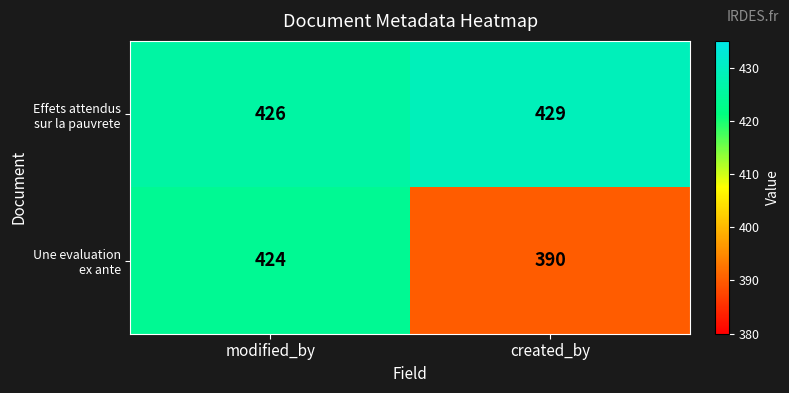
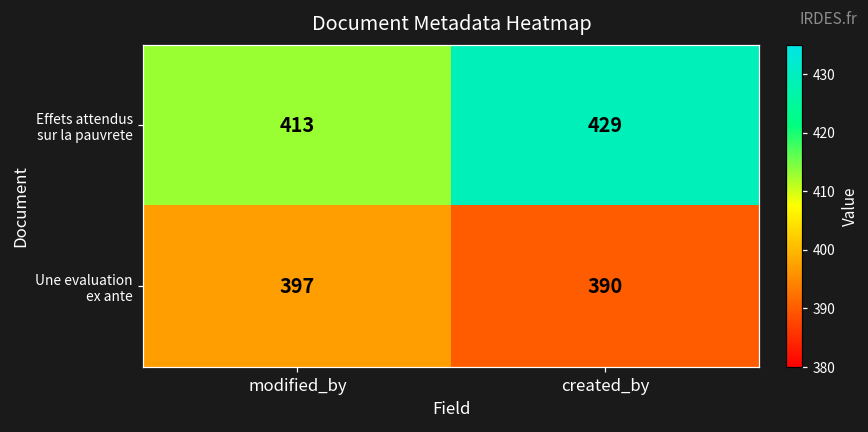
Effets attendus sur la pauvrete, modified_by: 426 -> 413
Une evaluation ex ante, modified_by: 424 -> 397
